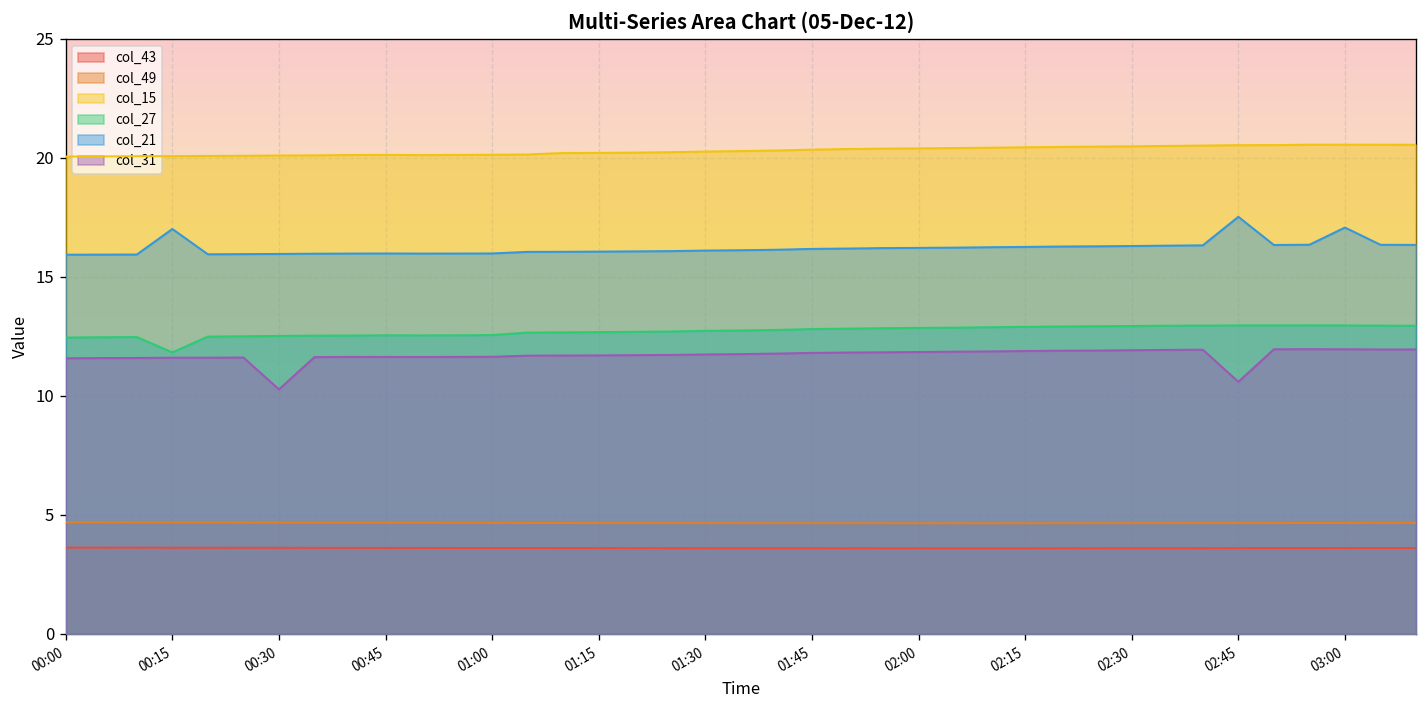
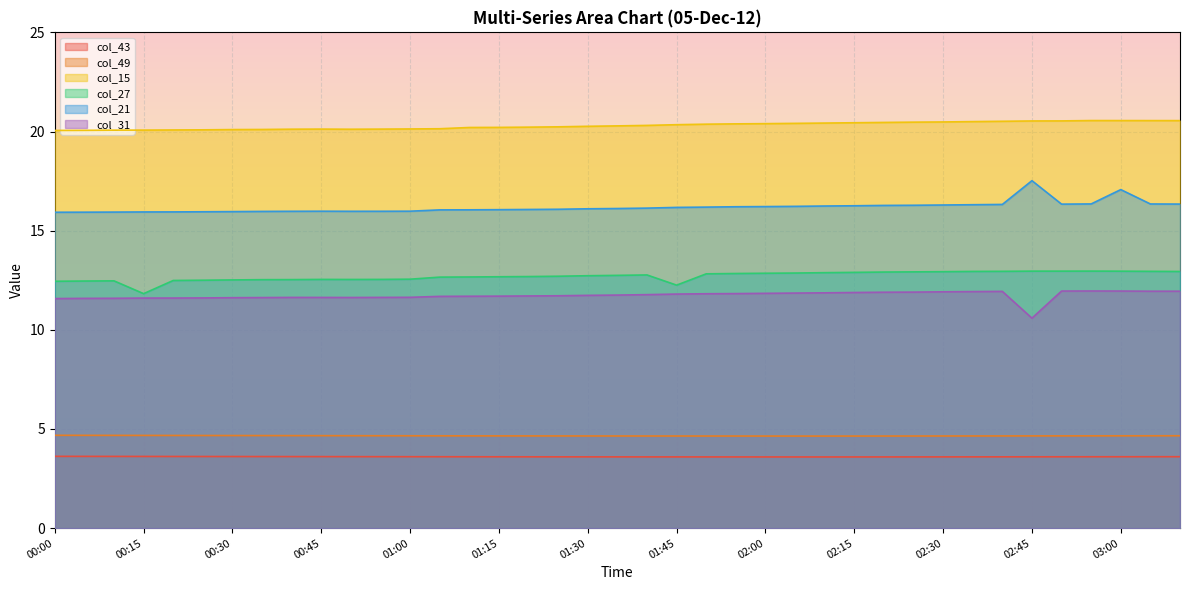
col_21, 00:15: 17.0 -> 15.9
col_31, 00:30: 10.3 -> 11.6
col_27, 01:45: 12.8 -> 12.3
